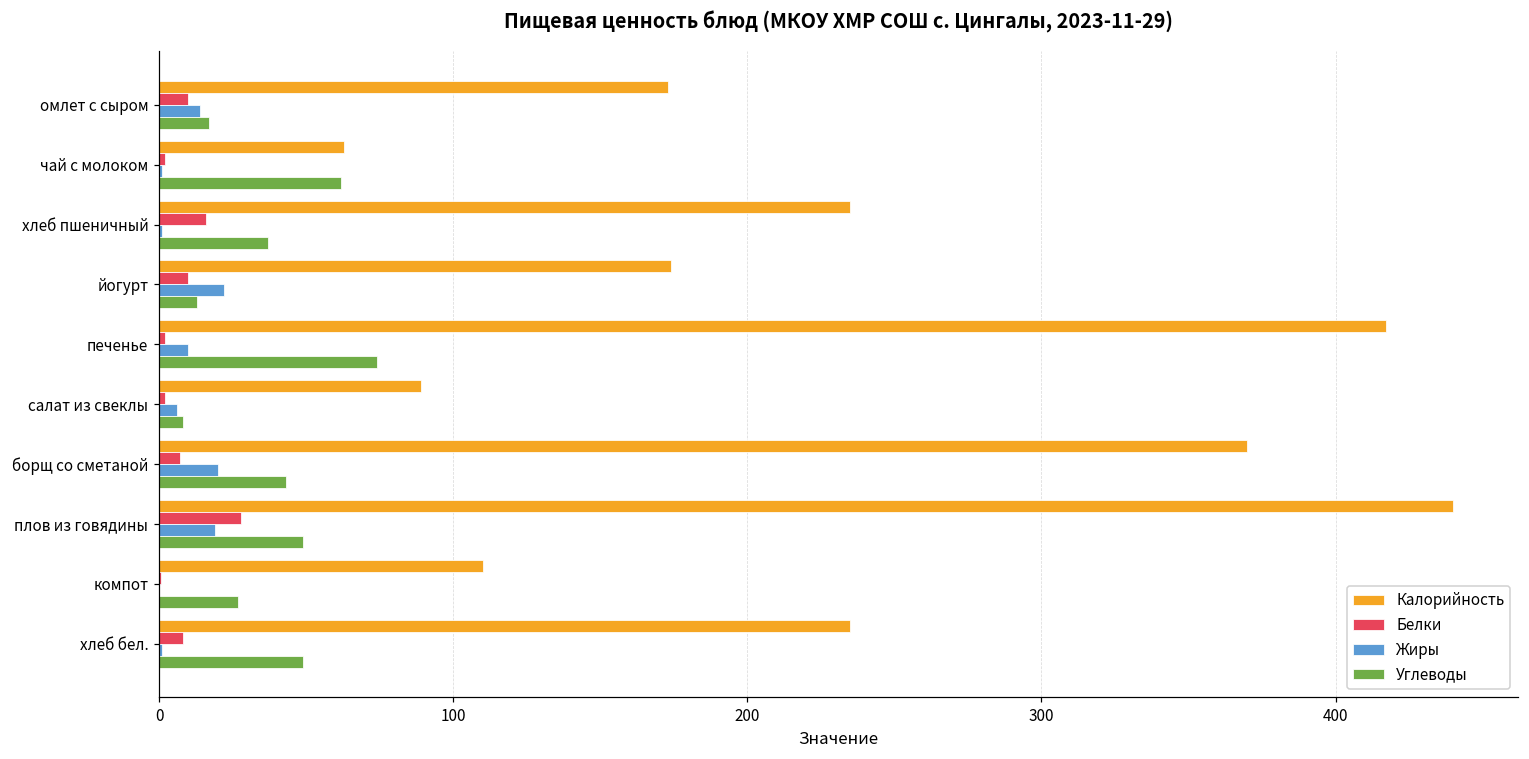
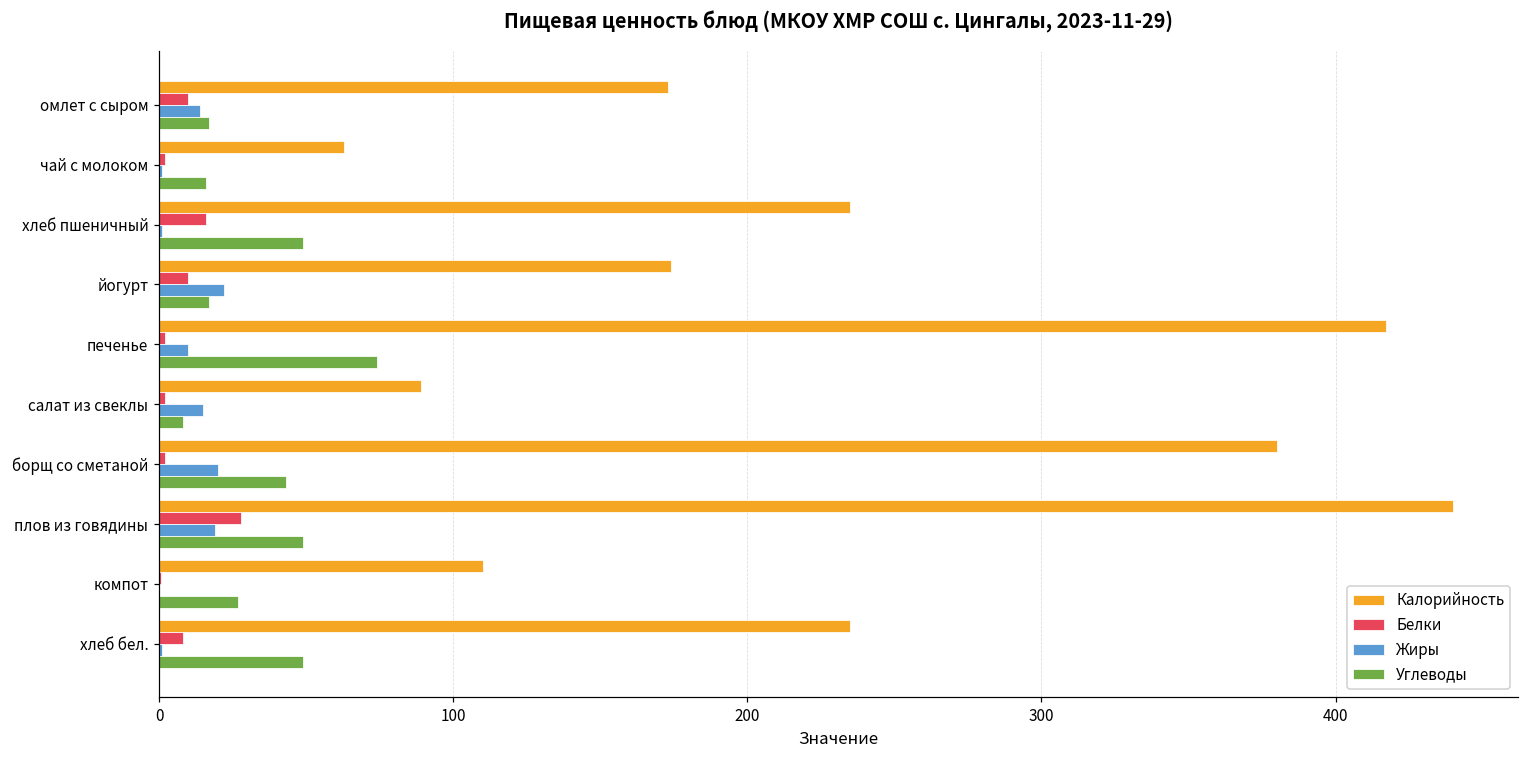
Углеводы, чай с молоком: 62 -> 16
Углеводы, хлеб пшеничный: 37 -> 49
Углеводы, йогурт: 13 -> 17
Жиры, салат из свеклы: 6 -> 15
Калорийность, борщ со сметаной: 370 -> 380
Белки, борщ со сметаной: 7 -> 2
